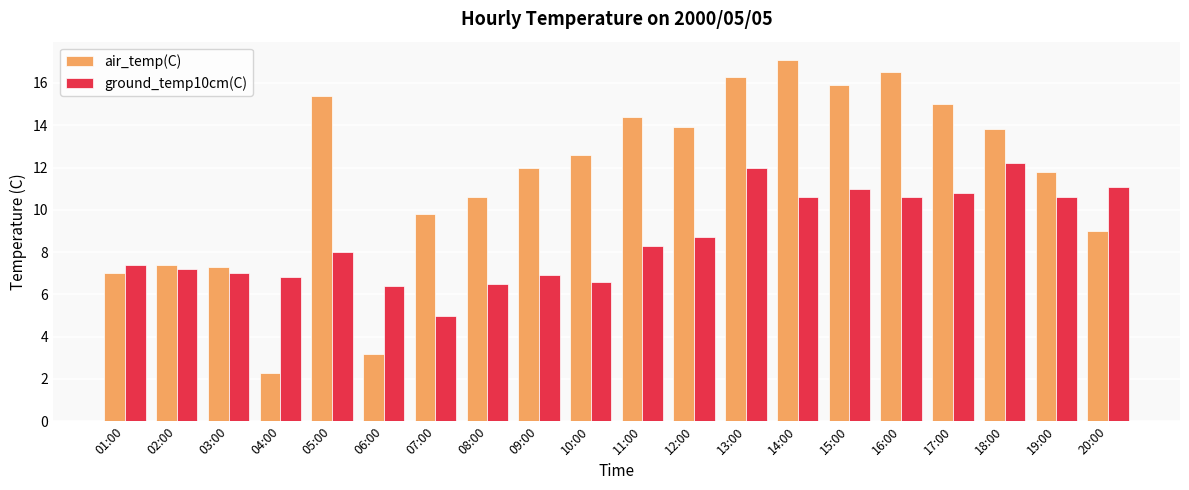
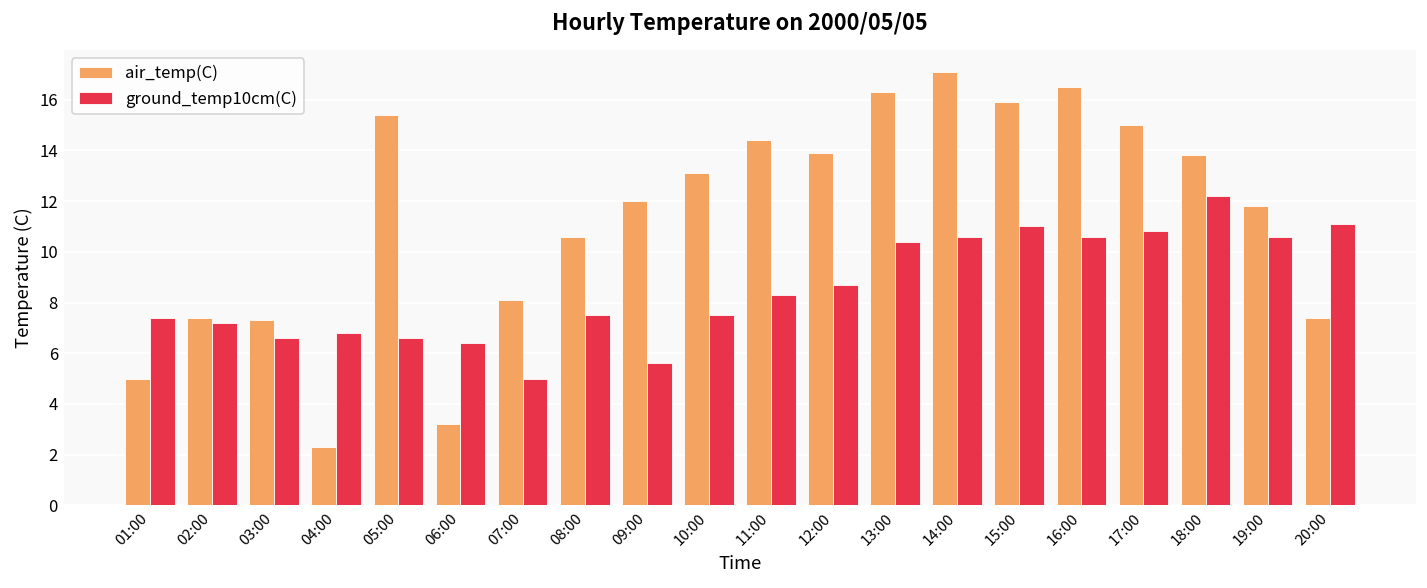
air_temp(C), 01:00: 7 -> 5
ground_temp10cm(C), 03:00: 7.0 -> 6.6
ground_temp10cm(C), 05:00: 8.0 -> 6.6
air_temp(C), 07:00: 9.8 -> 8.1
ground_temp10cm(C), 08:00: 6.5 -> 7.5
ground_temp10cm(C), 09:00: 6.9 -> 5.6
air_temp(C), 10:00: 12.6 -> 13.1
ground_temp10cm(C), 10:00: 6.6 -> 7.5
ground_temp10cm(C), 13:00: 12.0 -> 10.4
air_temp(C), 20:00: 9.0 -> 7.4
